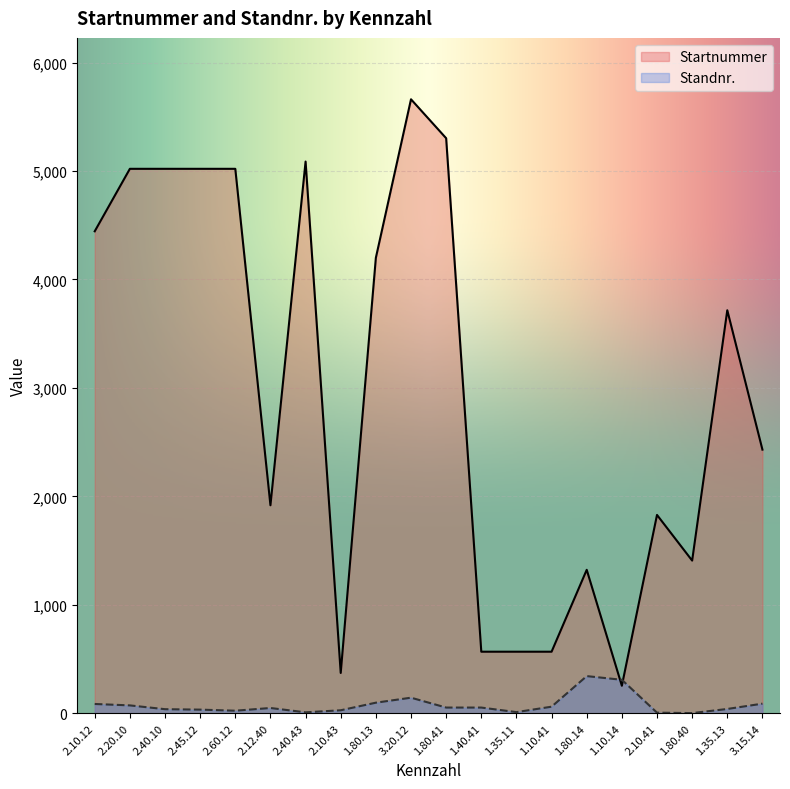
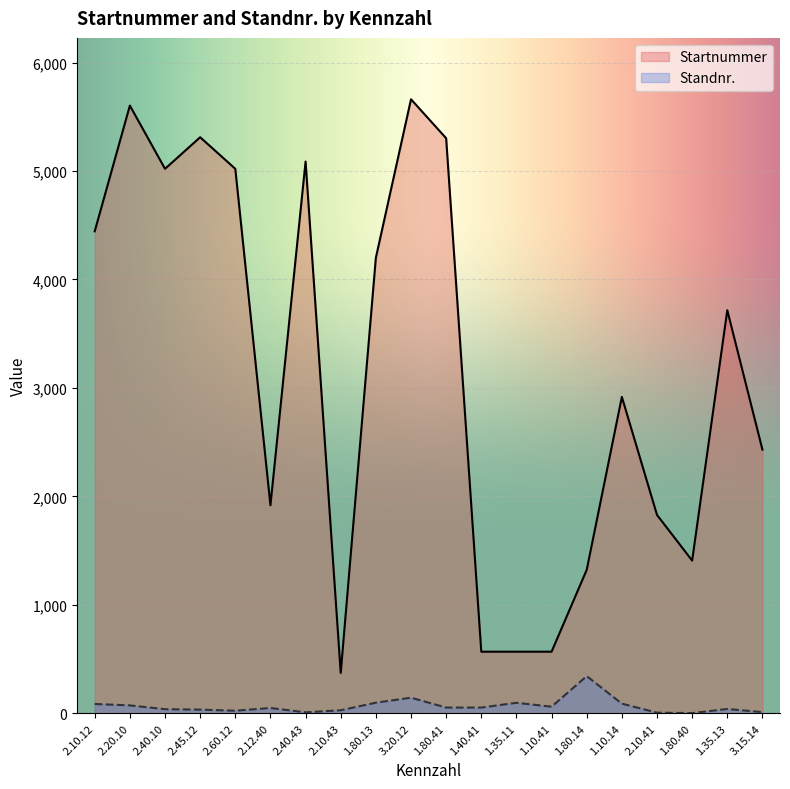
Startnummer, 2.20.10: 5,020 -> 5,600
Startnummer, 2.45.12: 5,020 -> 5,310
Standnr., 1.35.11: 10 -> 100
Startnummer, 1.10.14: 250 -> 2,920
Standnr., 1.10.14: 310 -> 90
Standnr., 3.15.14: 90 -> 10
